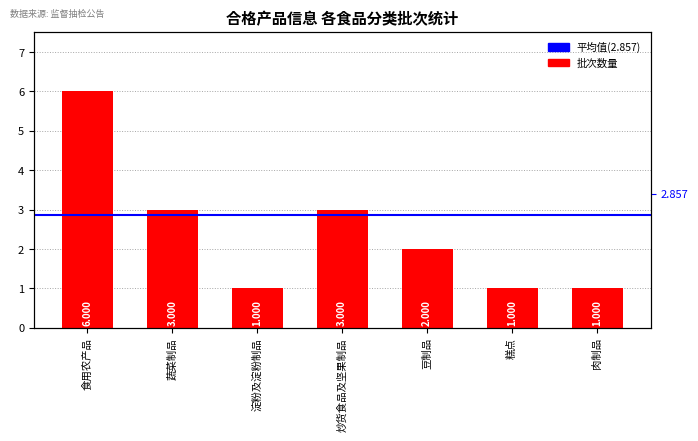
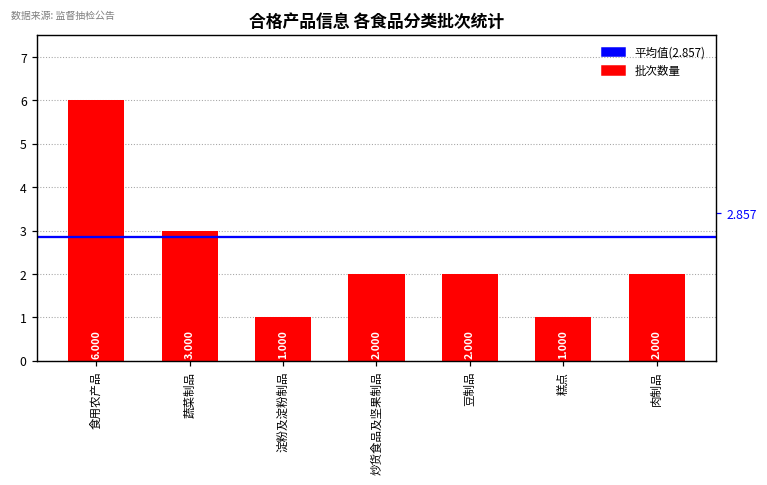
炒货食品及坚果制品: 3.000 -> 2.000
肉制品: 1.000 -> 2.000
